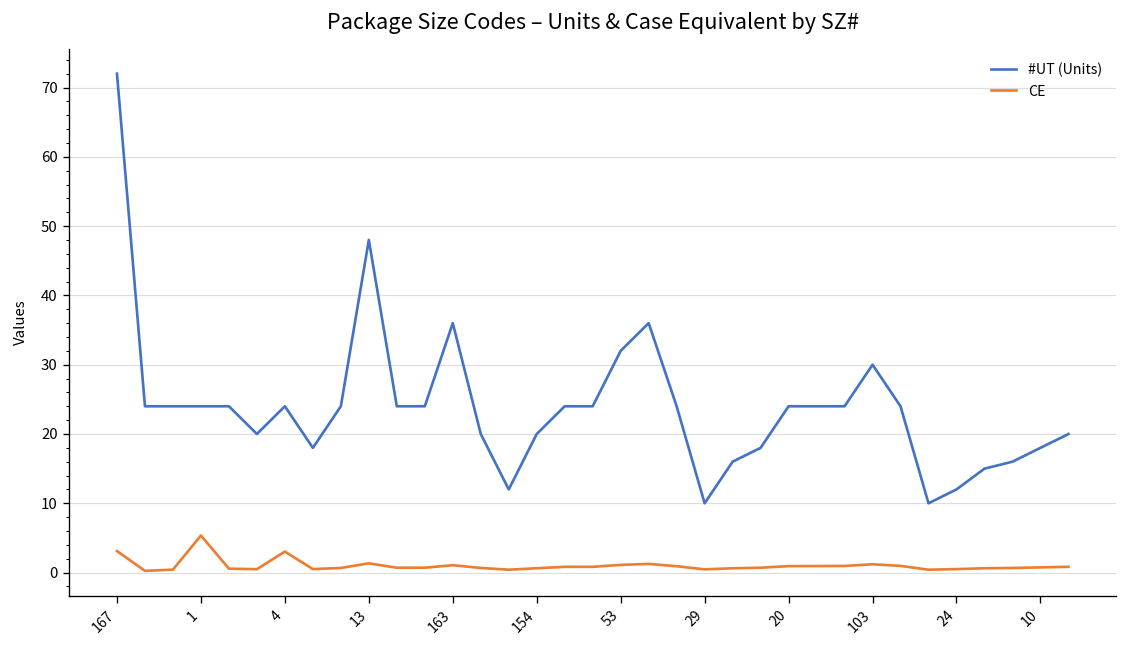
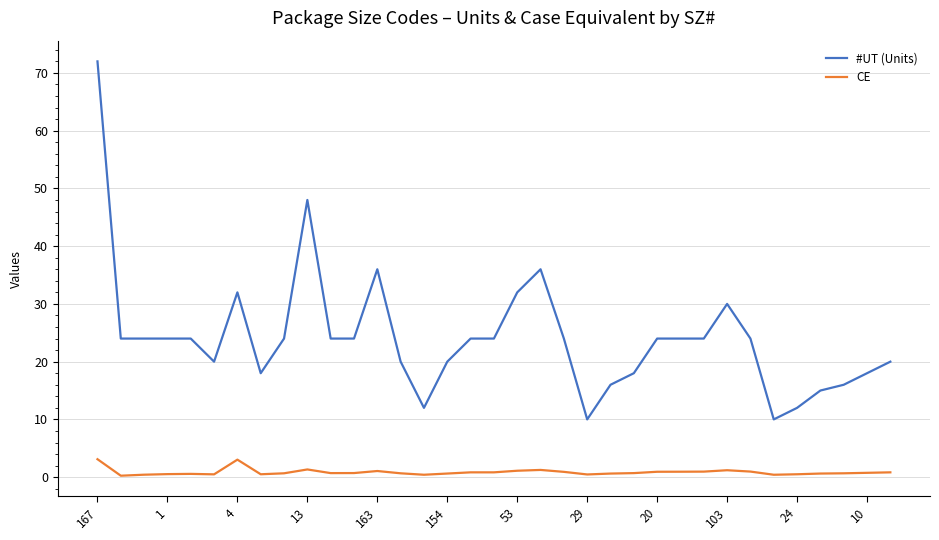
CE, 1: 5 -> 1
#UT (Units), 4: 24 -> 32
